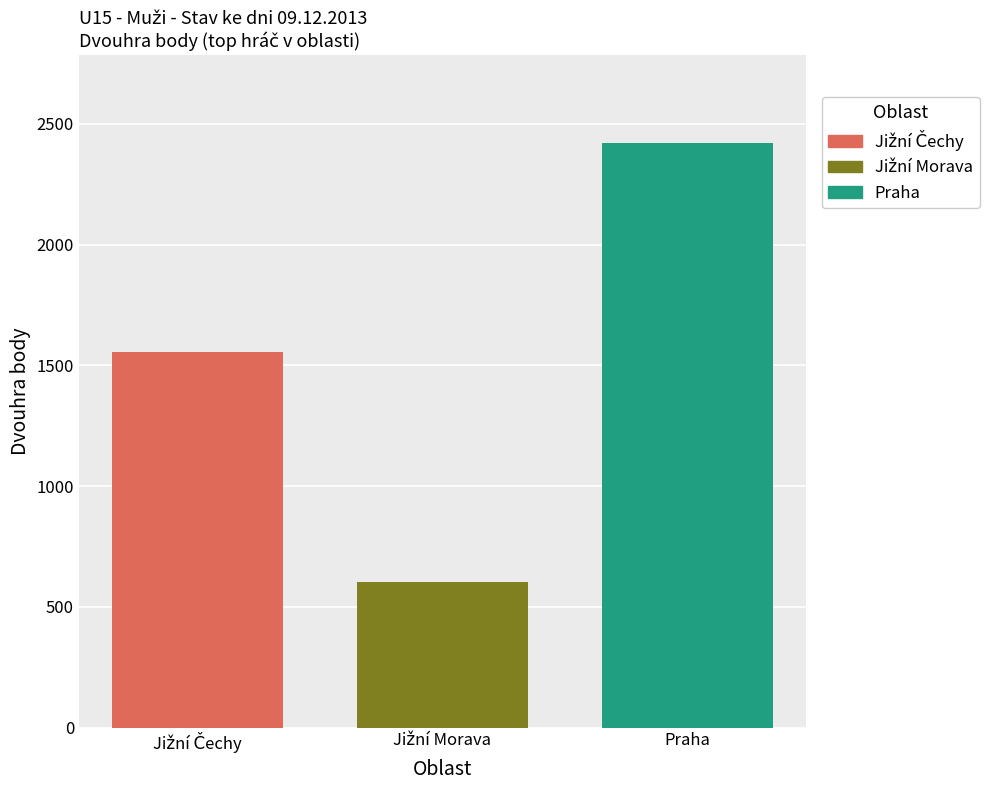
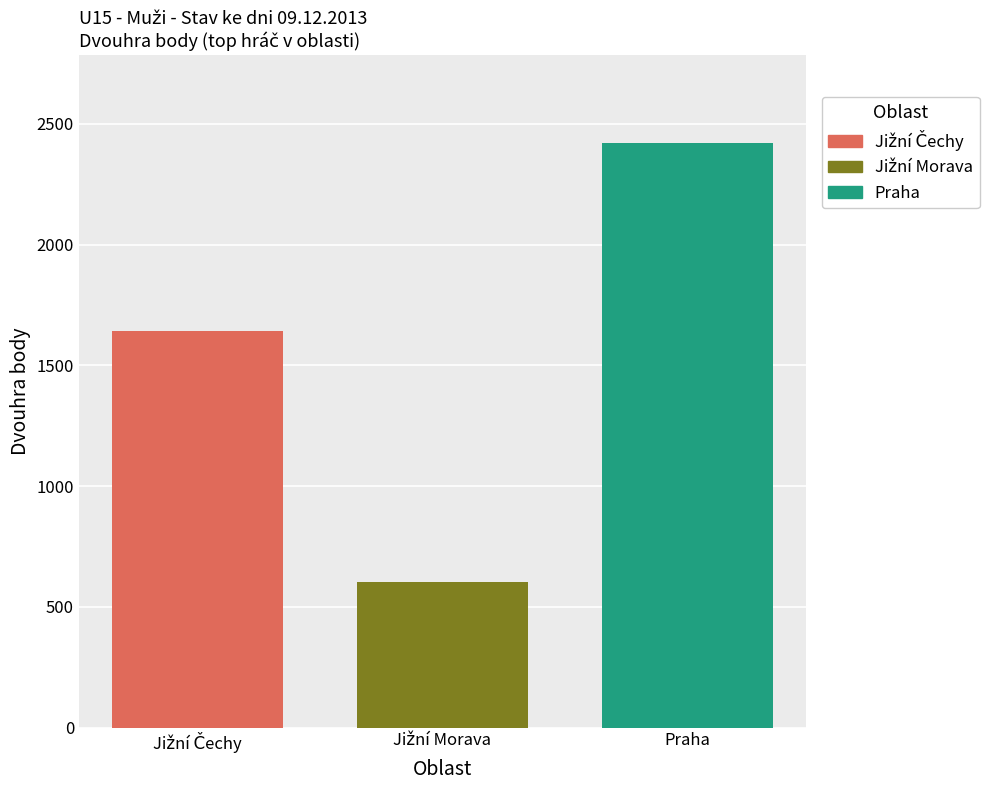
Jižní Čechy: 1560 -> 1640
